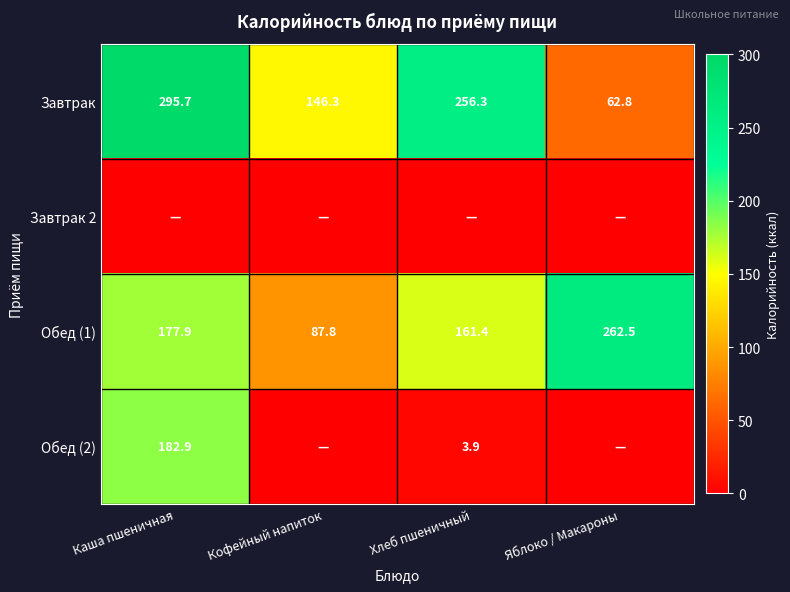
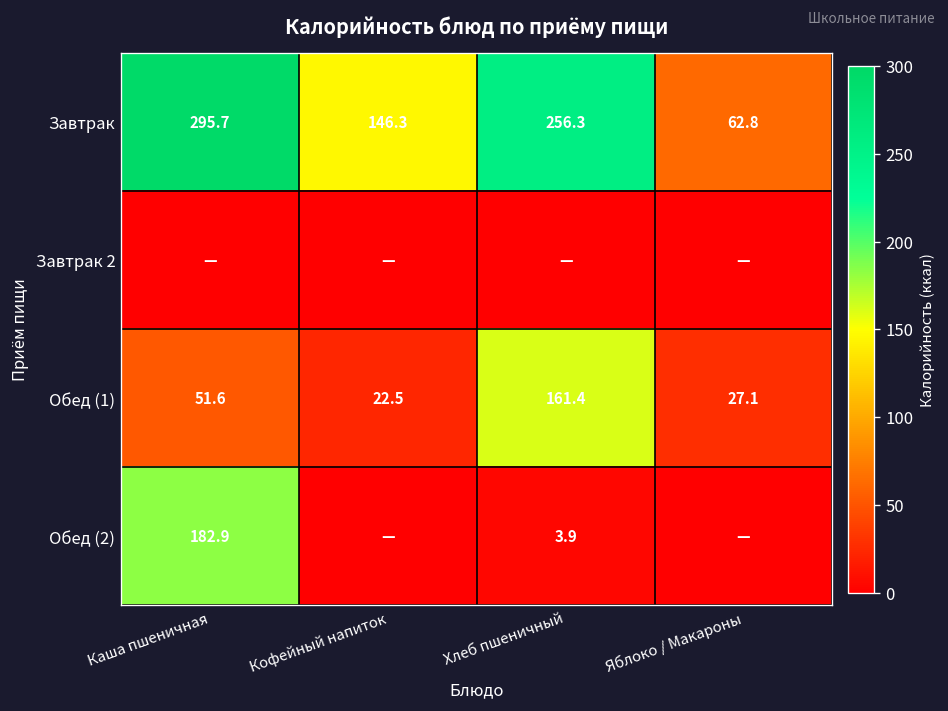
Обед (1), Каша пшеничная: 177.9 -> 51.6
Обед (1), Кофейный напиток: 87.8 -> 22.5
Обед (1), Яблоко / Макароны: 262.5 -> 27.1
